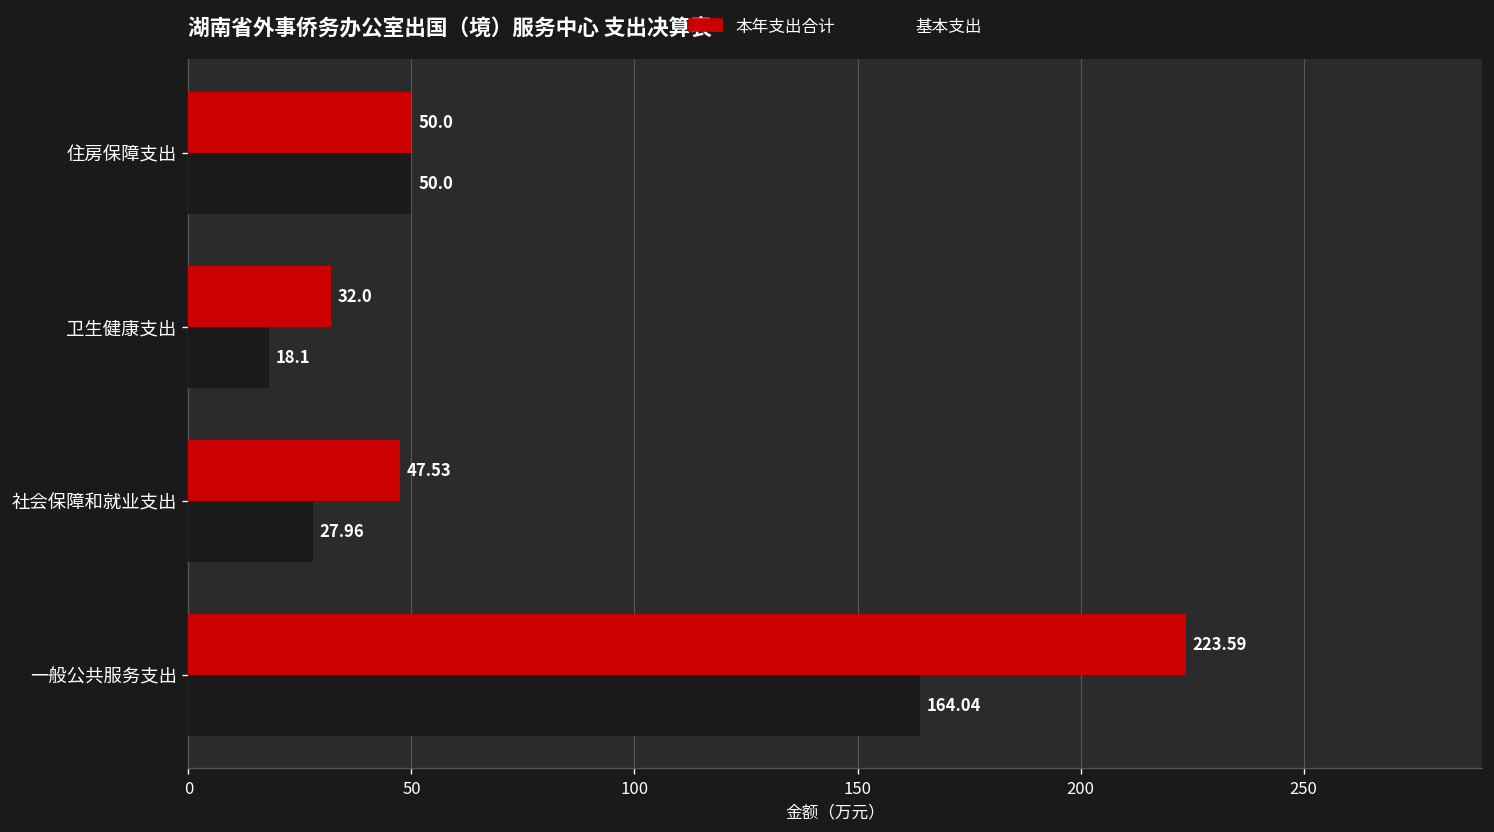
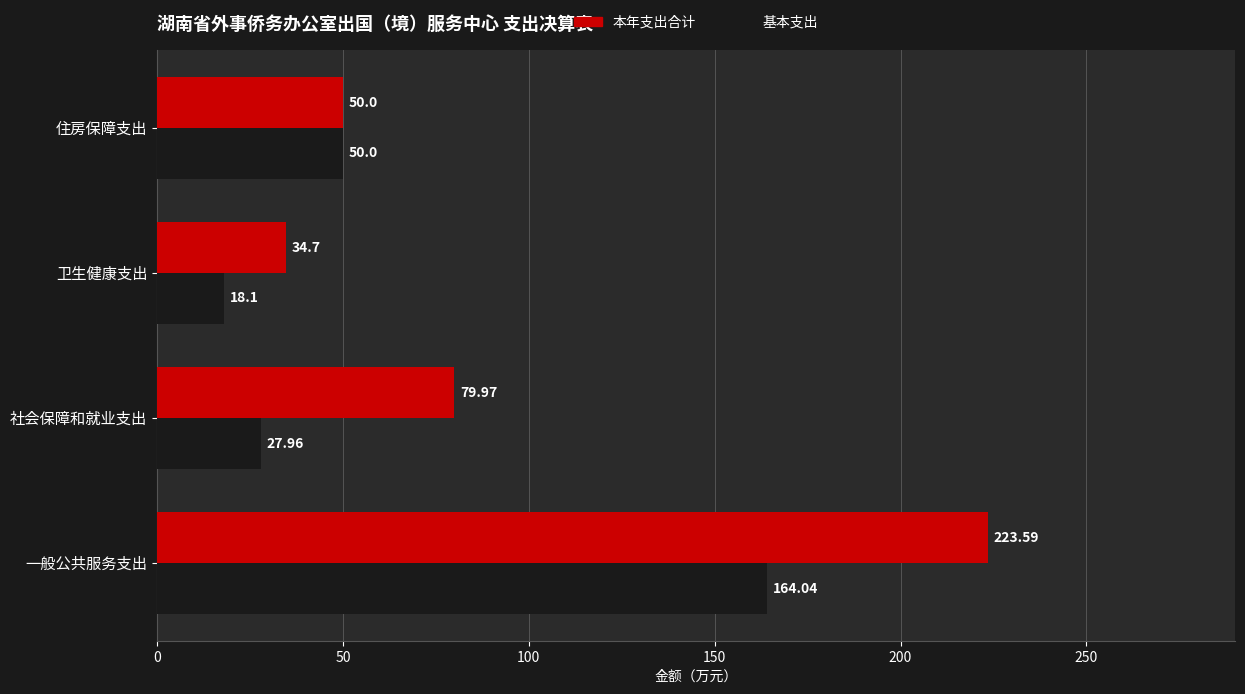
本年支出合计, 卫生健康支出: 32.0 -> 34.7
本年支出合计, 社会保障和就业支出: 47.53 -> 79.97
